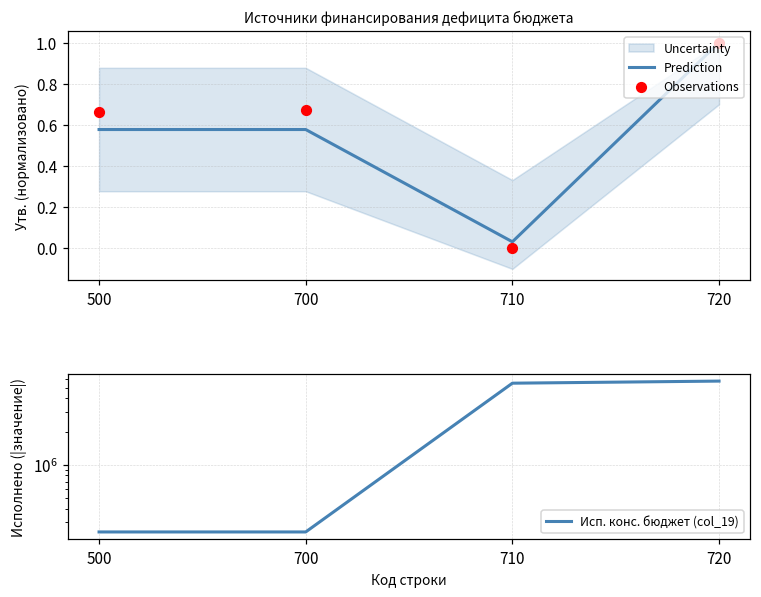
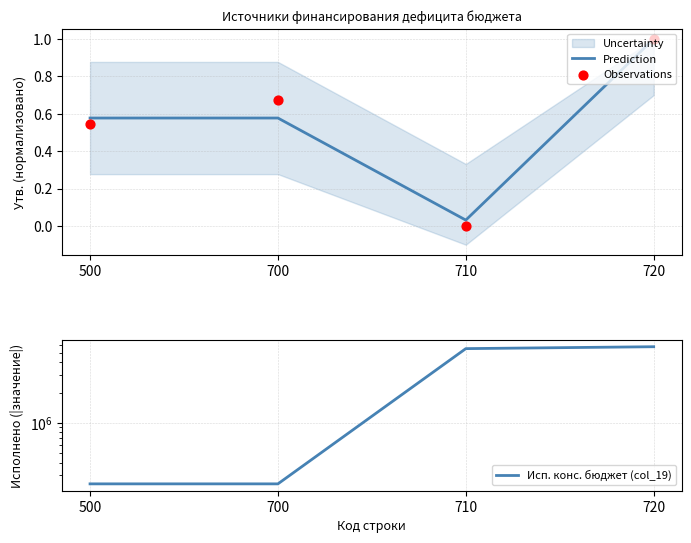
Источники финансирования дефицита бюджета, Observations, 500: 0.66 -> 0.55
